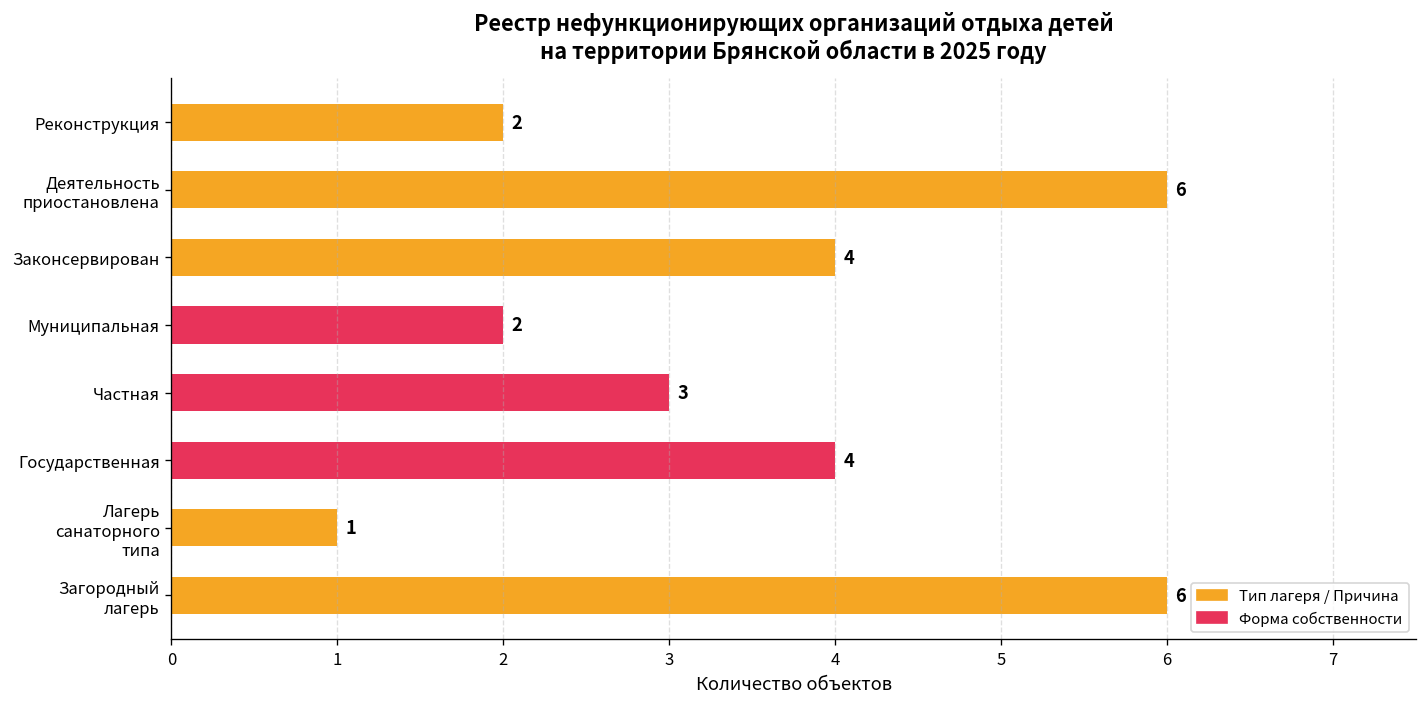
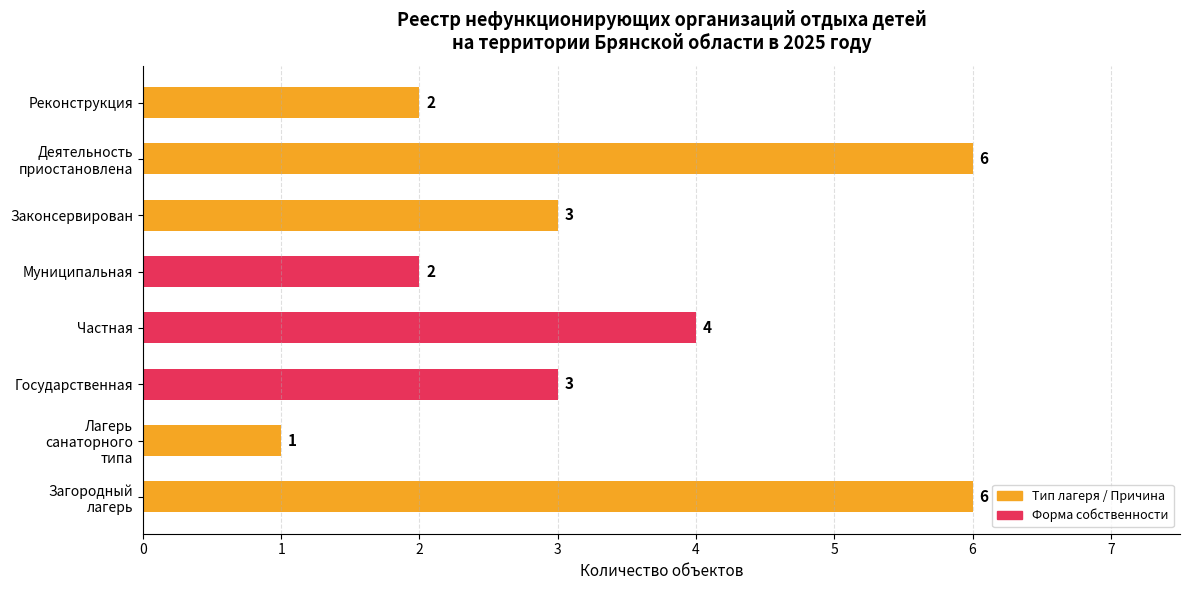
Законсервирован: 4 -> 3
Частная: 3 -> 4
Государственная: 4 -> 3
